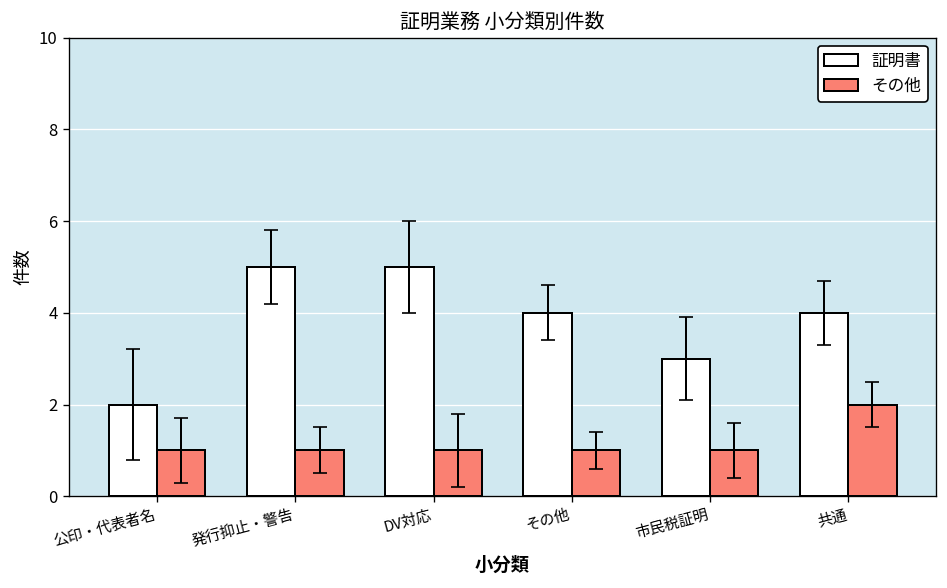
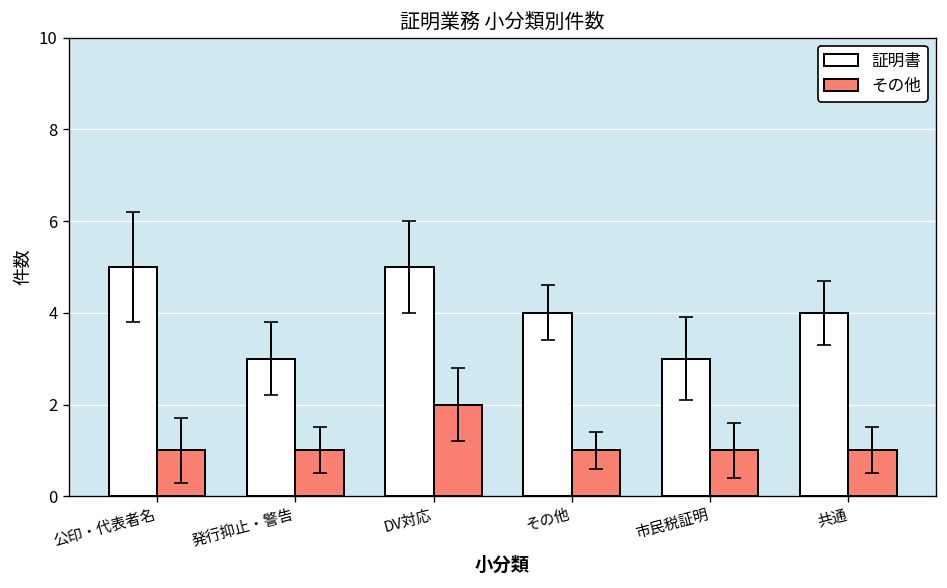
証明書, 公印・代表者名: 2 -> 5
証明書, 発行抑止・警告: 5 -> 3
その他, DV対応: 1 -> 2
その他, 共通: 2 -> 1
